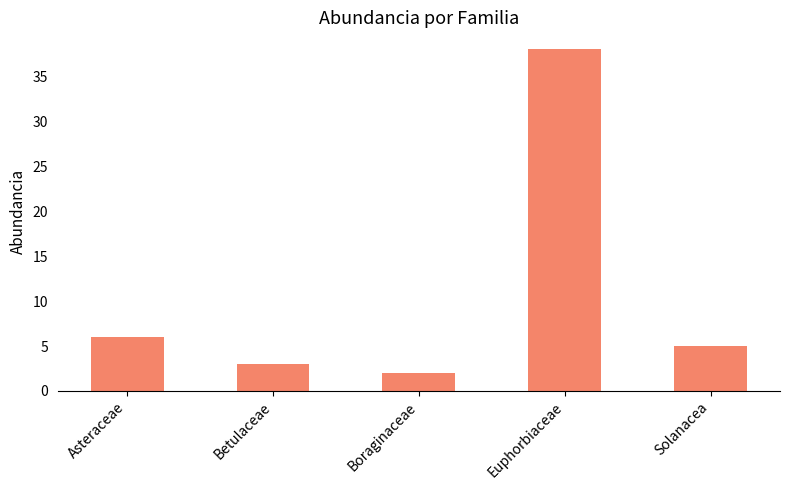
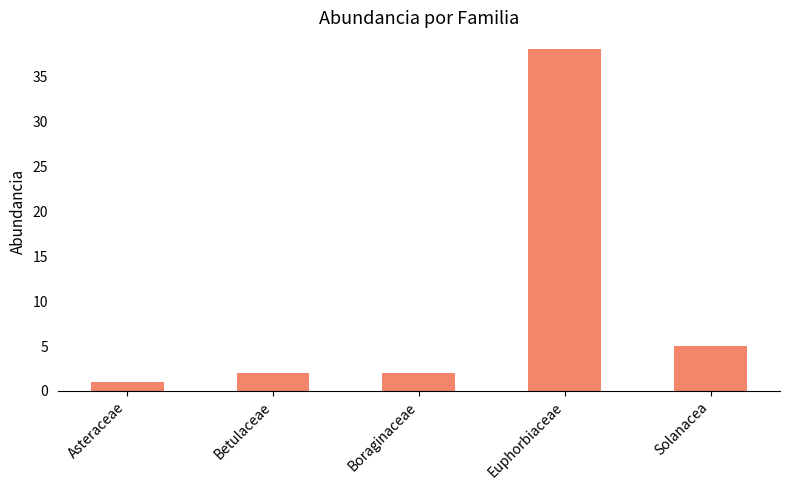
Asteraceae: 6 -> 1
Betulaceae: 3 -> 2
